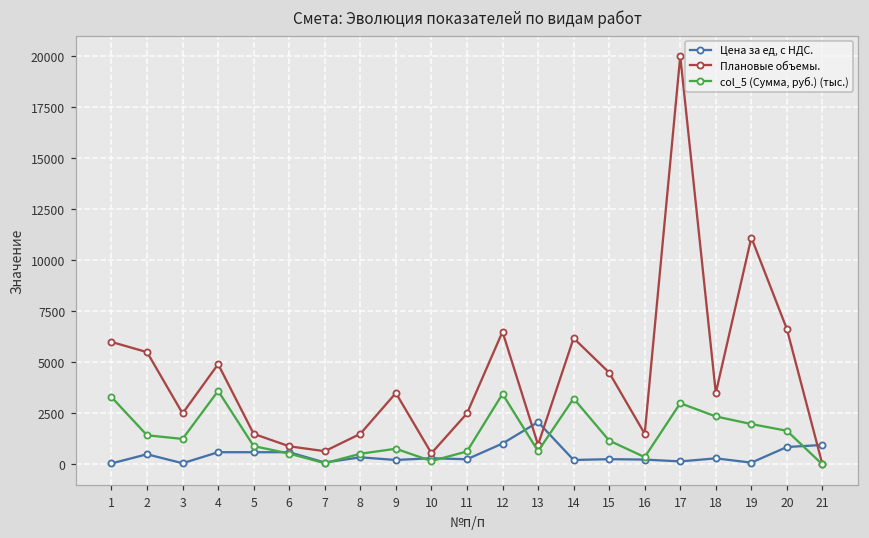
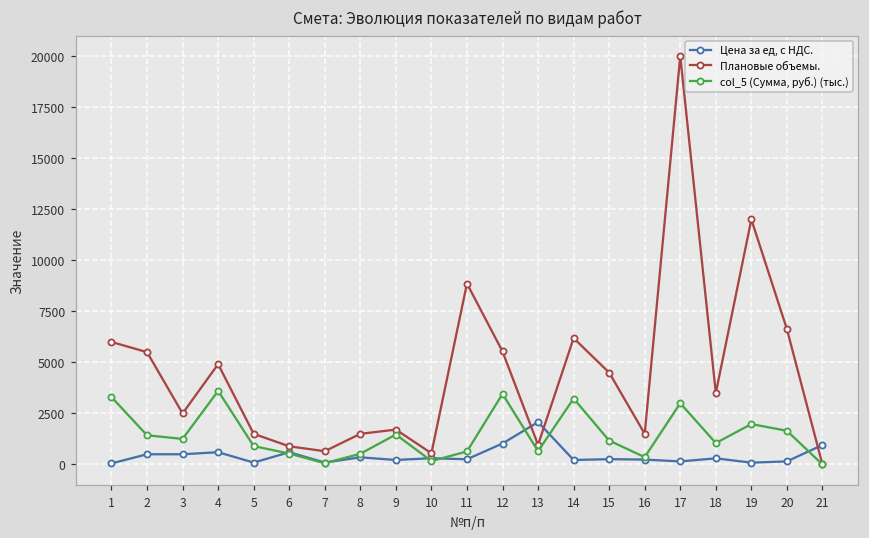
Цена за ед, с НДС., 3: 100 -> 500
Цена за ед, с НДС., 5: 600 -> 100
Плановые объемы., 9: 3500 -> 1700
col_5 (Сумма, руб.) (тыс.), 9: 800 -> 1500
Плановые объемы., 11: 2500 -> 8900
Плановые объемы., 12: 6500 -> 5500
col_5 (Сумма, руб.) (тыс.), 18: 2400 -> 1100
Плановые объемы., 19: 11100 -> 12000
Цена за ед, с НДС., 20: 900 -> 200
